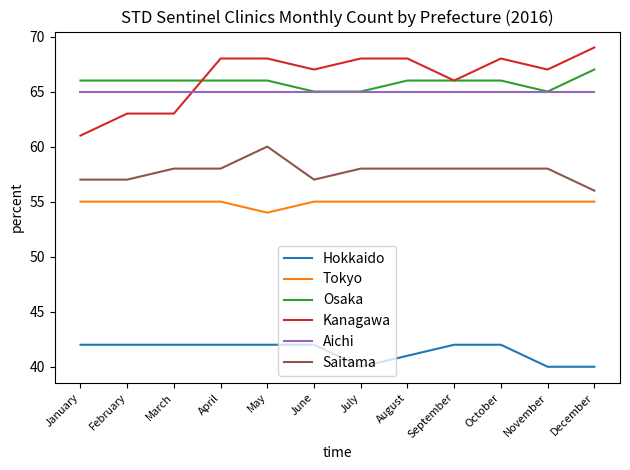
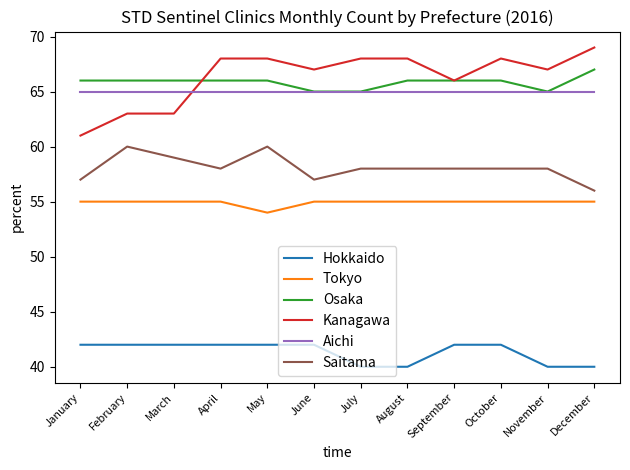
Saitama, February: 57 -> 60
Saitama, March: 58 -> 59
Hokkaido, August: 41 -> 40
